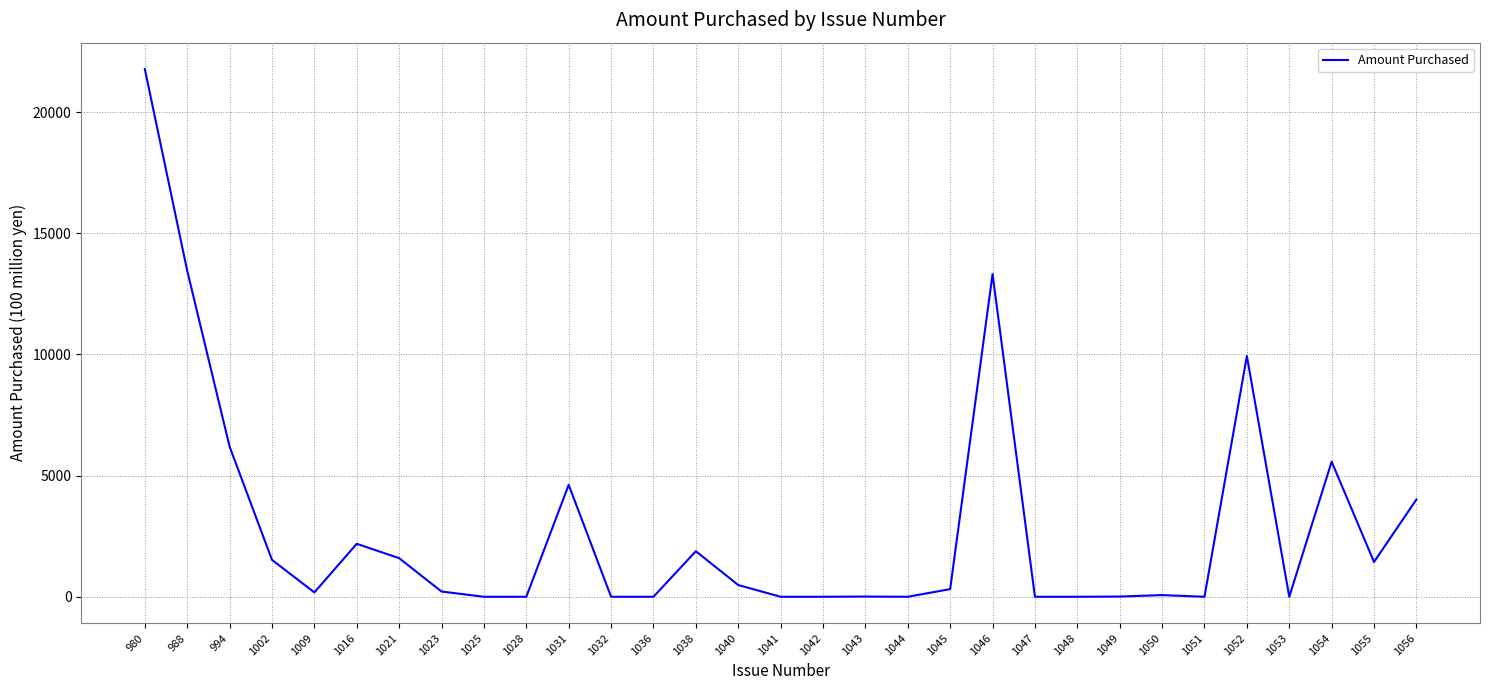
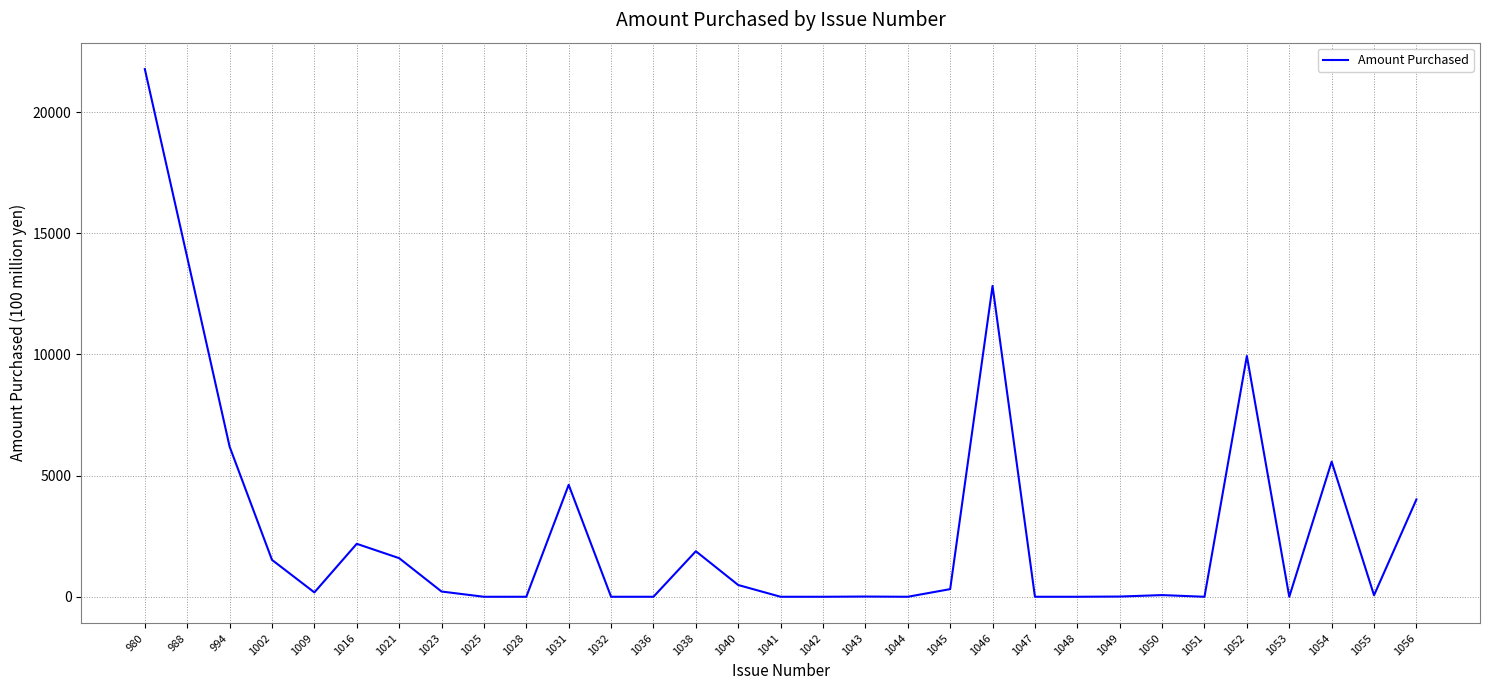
988: 13500 -> 14000
1046: 13300 -> 12800
1055: 1400 -> 100
